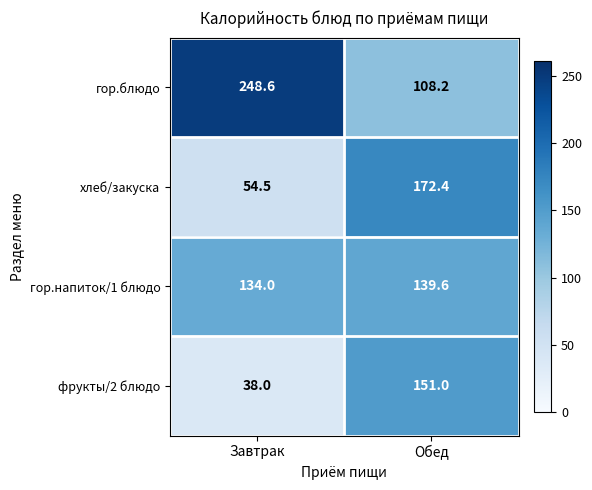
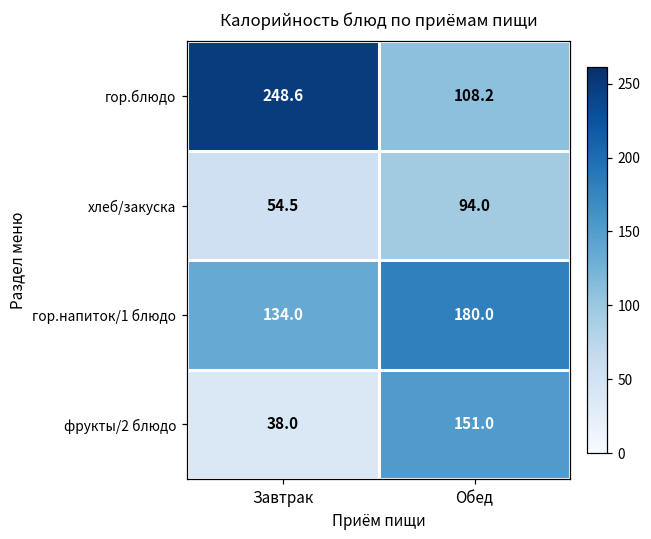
хлеб/закуска, Обед: 172.4 -> 94.0
гор.напиток/1 блюдо, Обед: 139.6 -> 180.0
